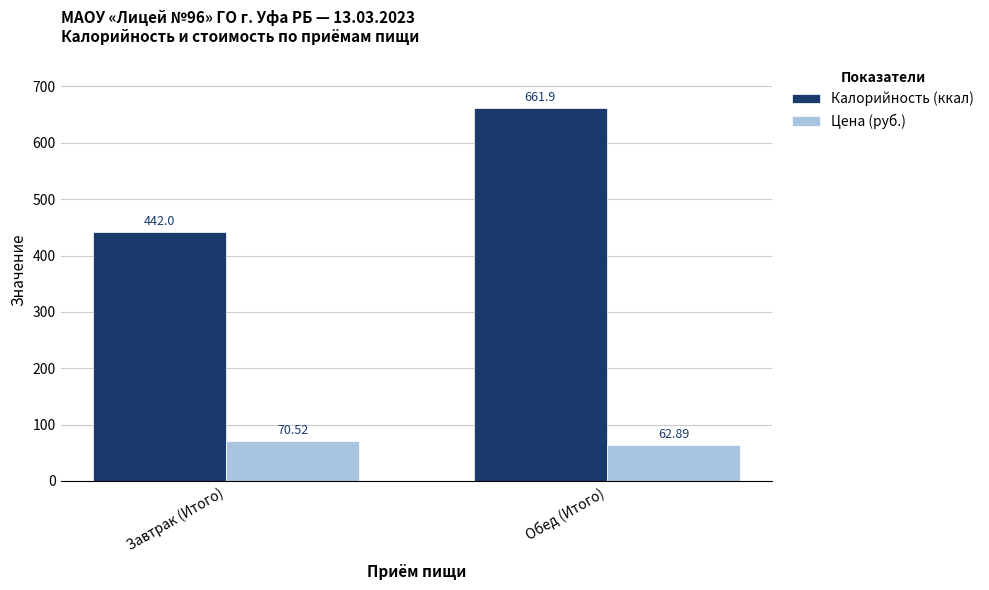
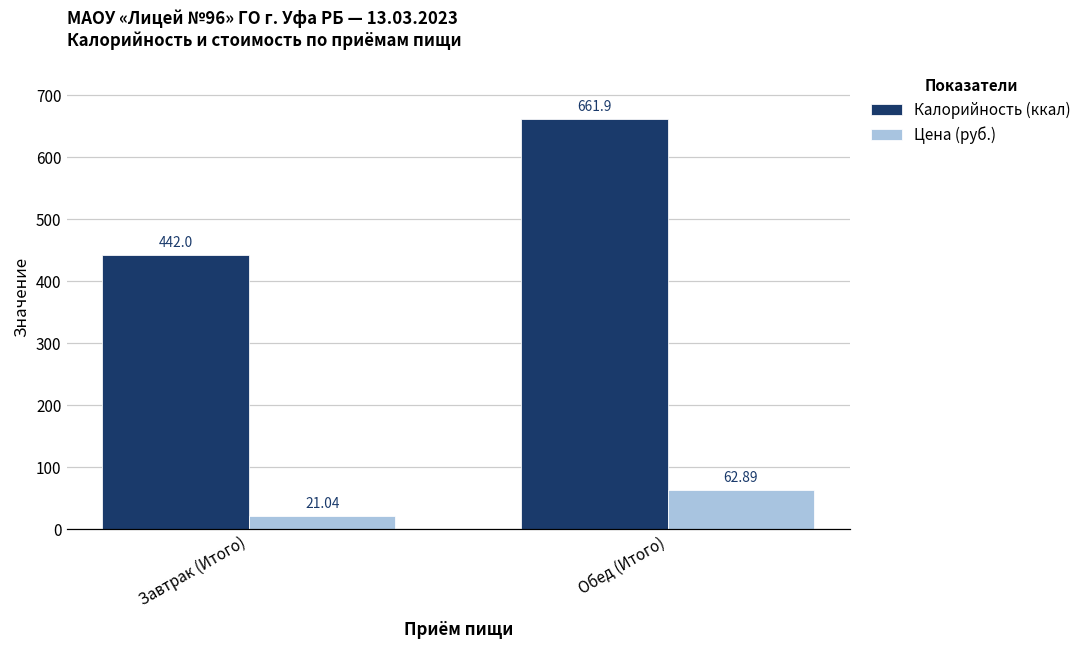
Цена (руб.), Завтрак (Итого): 70.52 -> 21.04
